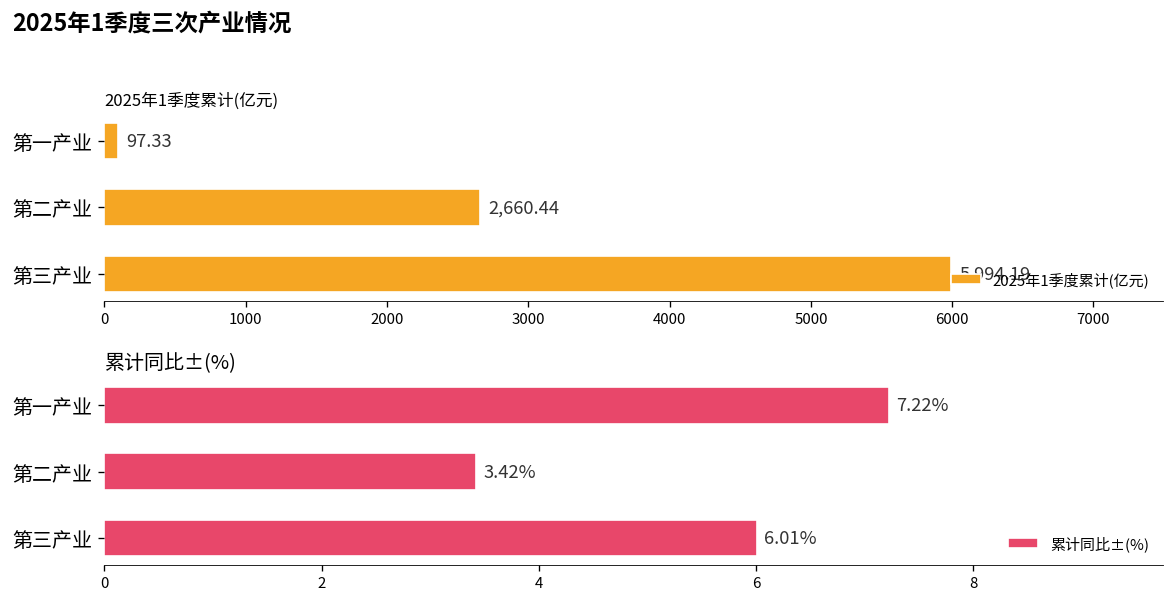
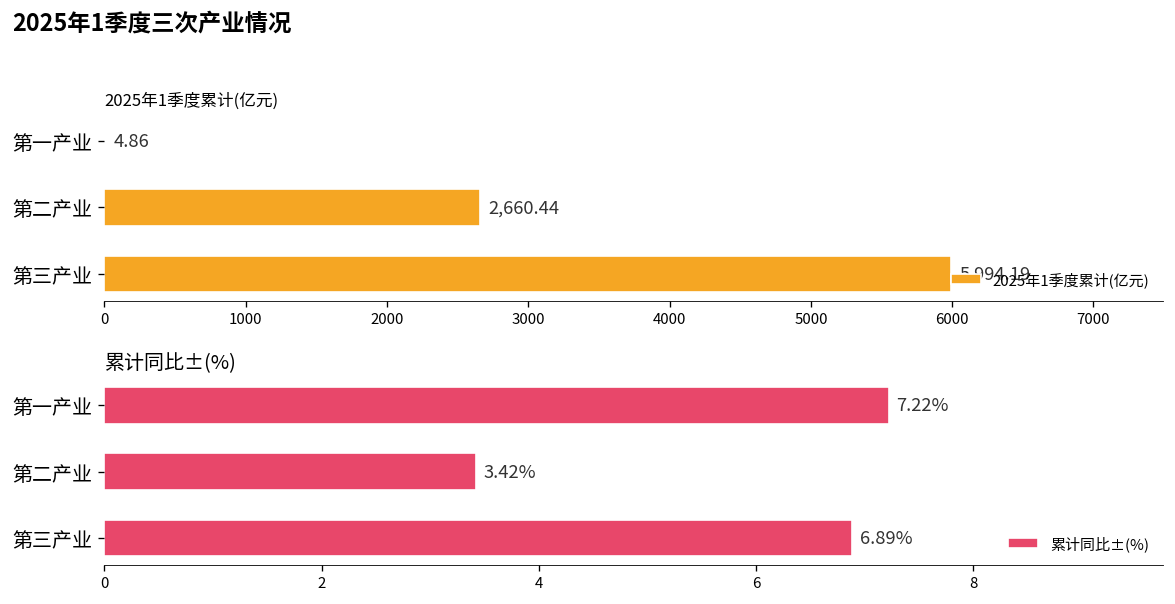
2025年1季度累计(亿元), 第一产业: 97.33 -> 4.86
累计同比±(%), 第三产业: 6.01% -> 6.89%
